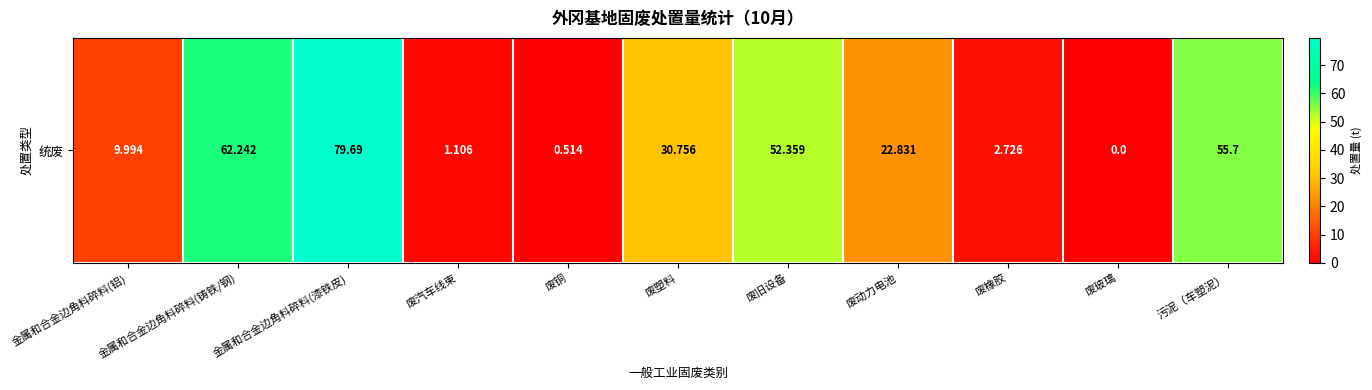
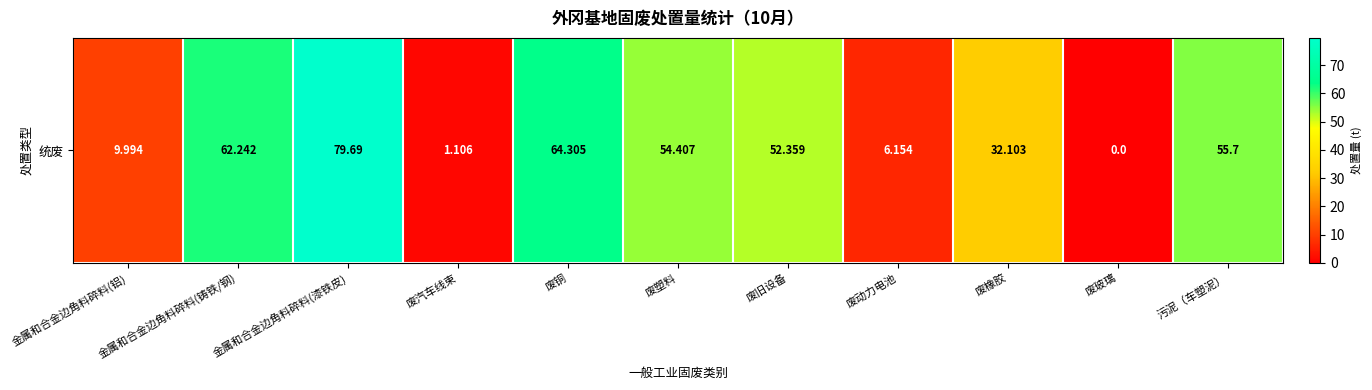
统废, 废铜: 0.514 -> 64.305
统废, 废塑料: 30.756 -> 54.407
统废, 废动力电池: 22.831 -> 6.154
统废, 废橡胶: 2.726 -> 32.103
